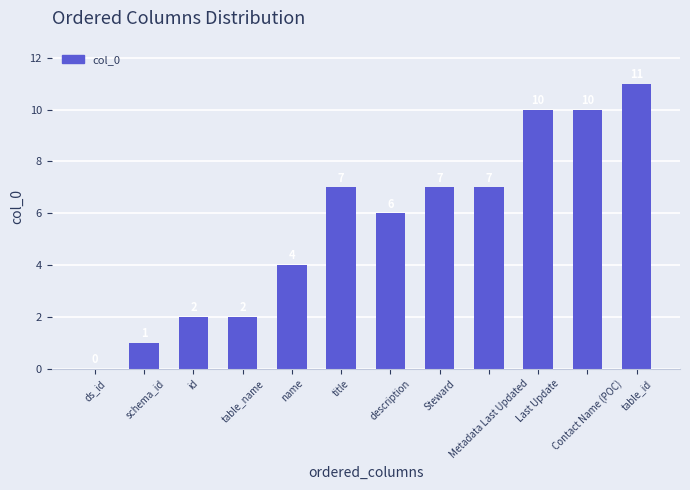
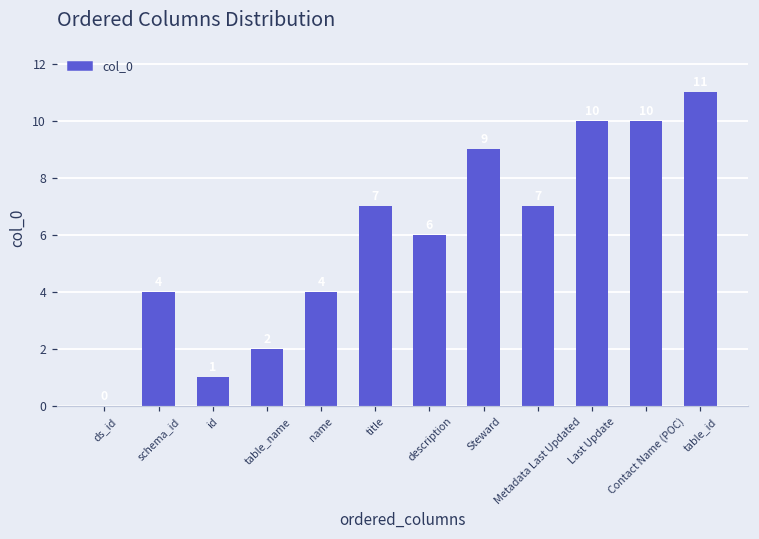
schema_id: 1 -> 4
id: 2 -> 1
Steward: 7 -> 9
